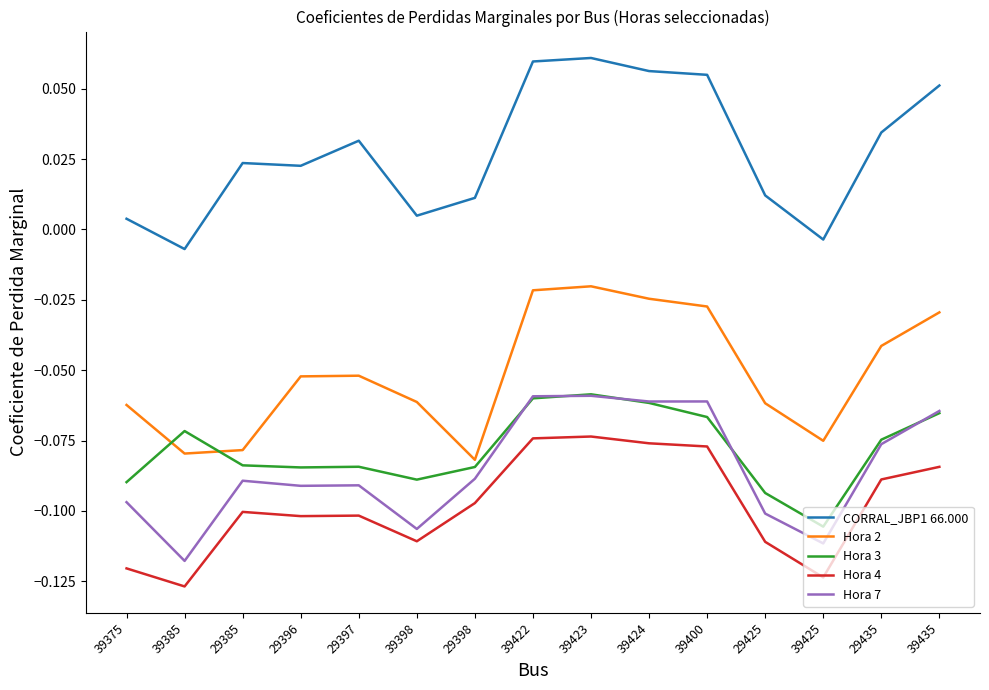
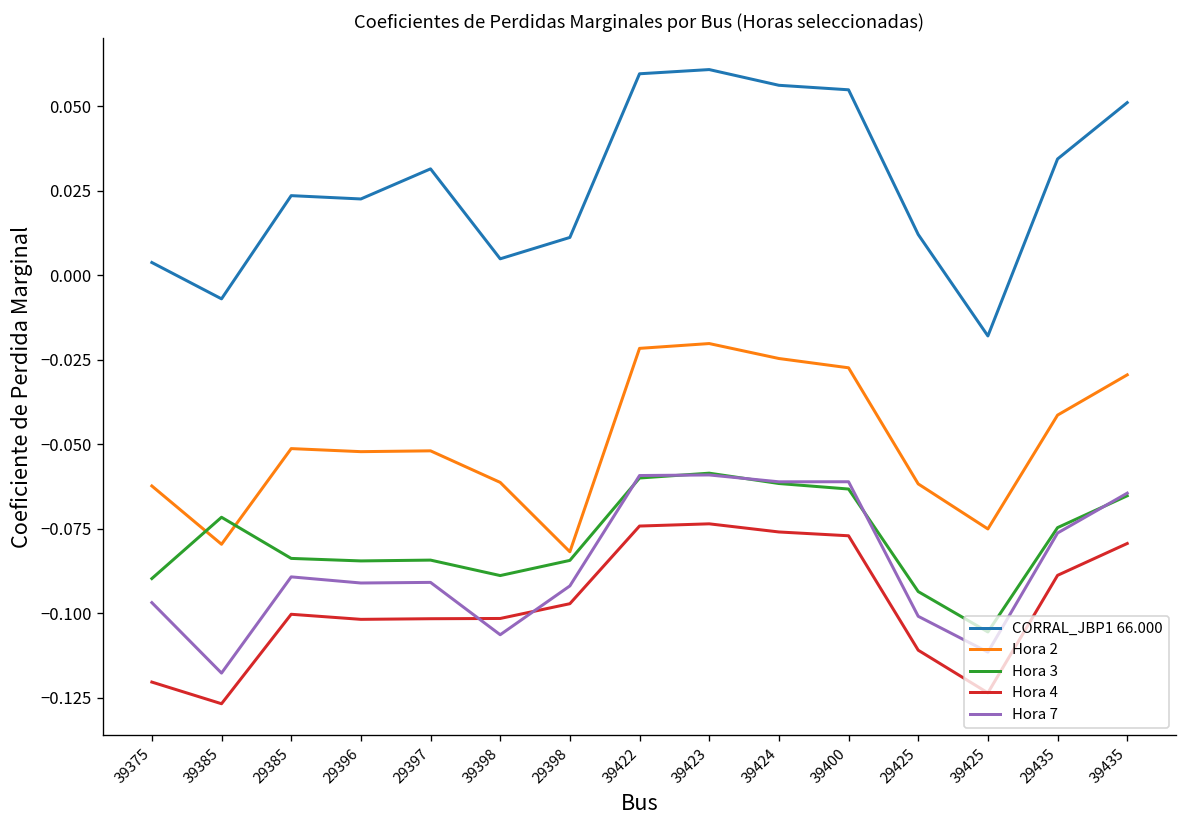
Hora 2, 29385: -0.078 -> -0.051
Hora 4, 39398: -0.111 -> -0.102
Hora 7, 29398: -0.089 -> -0.092
Hora 3, 39400: -0.067 -> -0.063
CORRAL_JBP1 66.000, 39425: -0.004 -> -0.018
Hora 4, 39435: -0.084 -> -0.079
